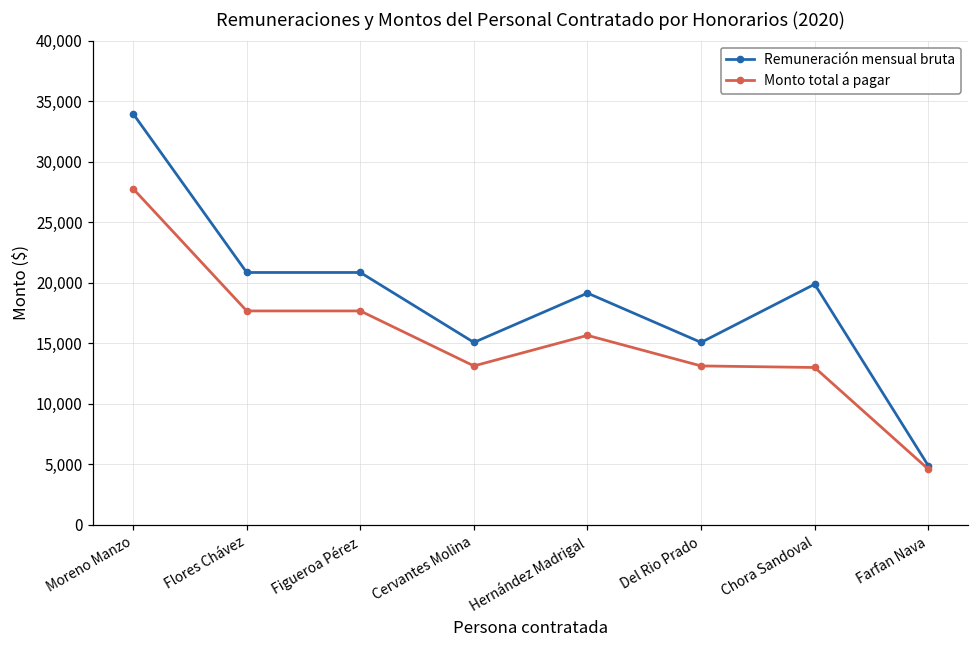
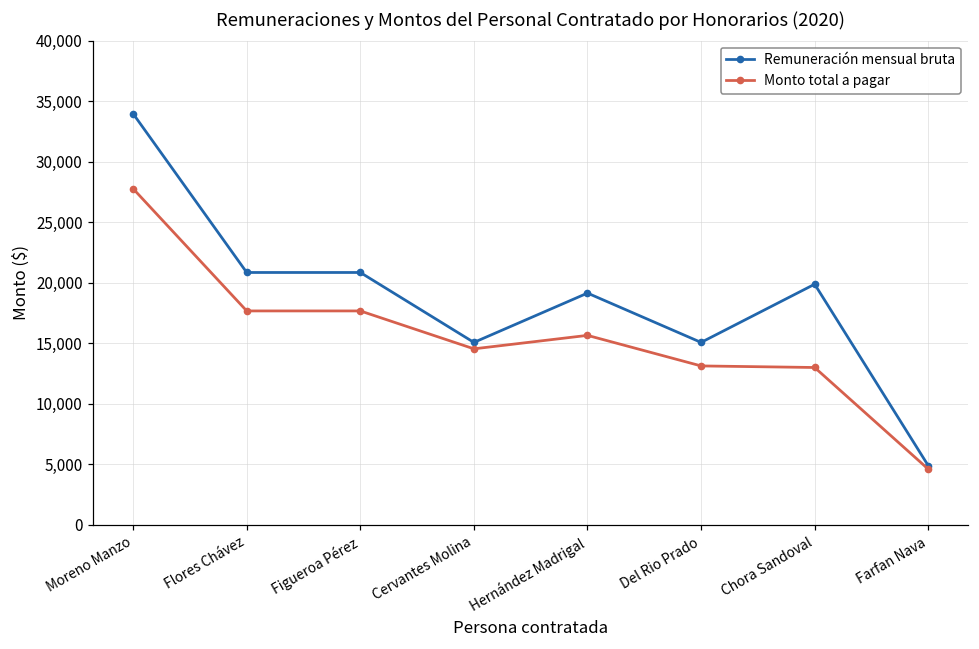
Monto total a pagar, Cervantes Molina: 13,100 -> 14,500
